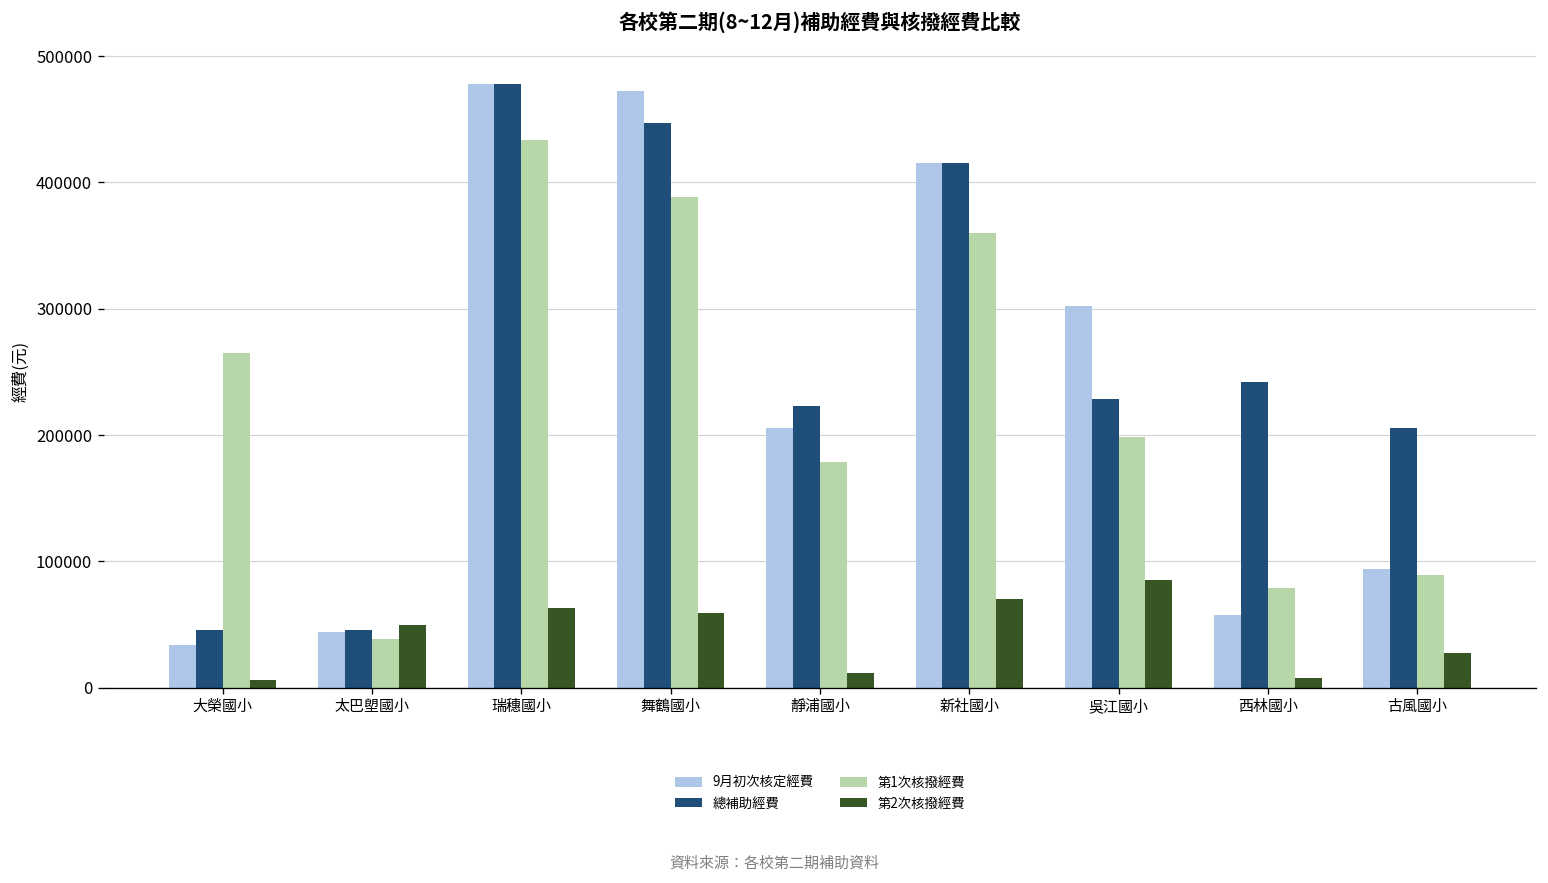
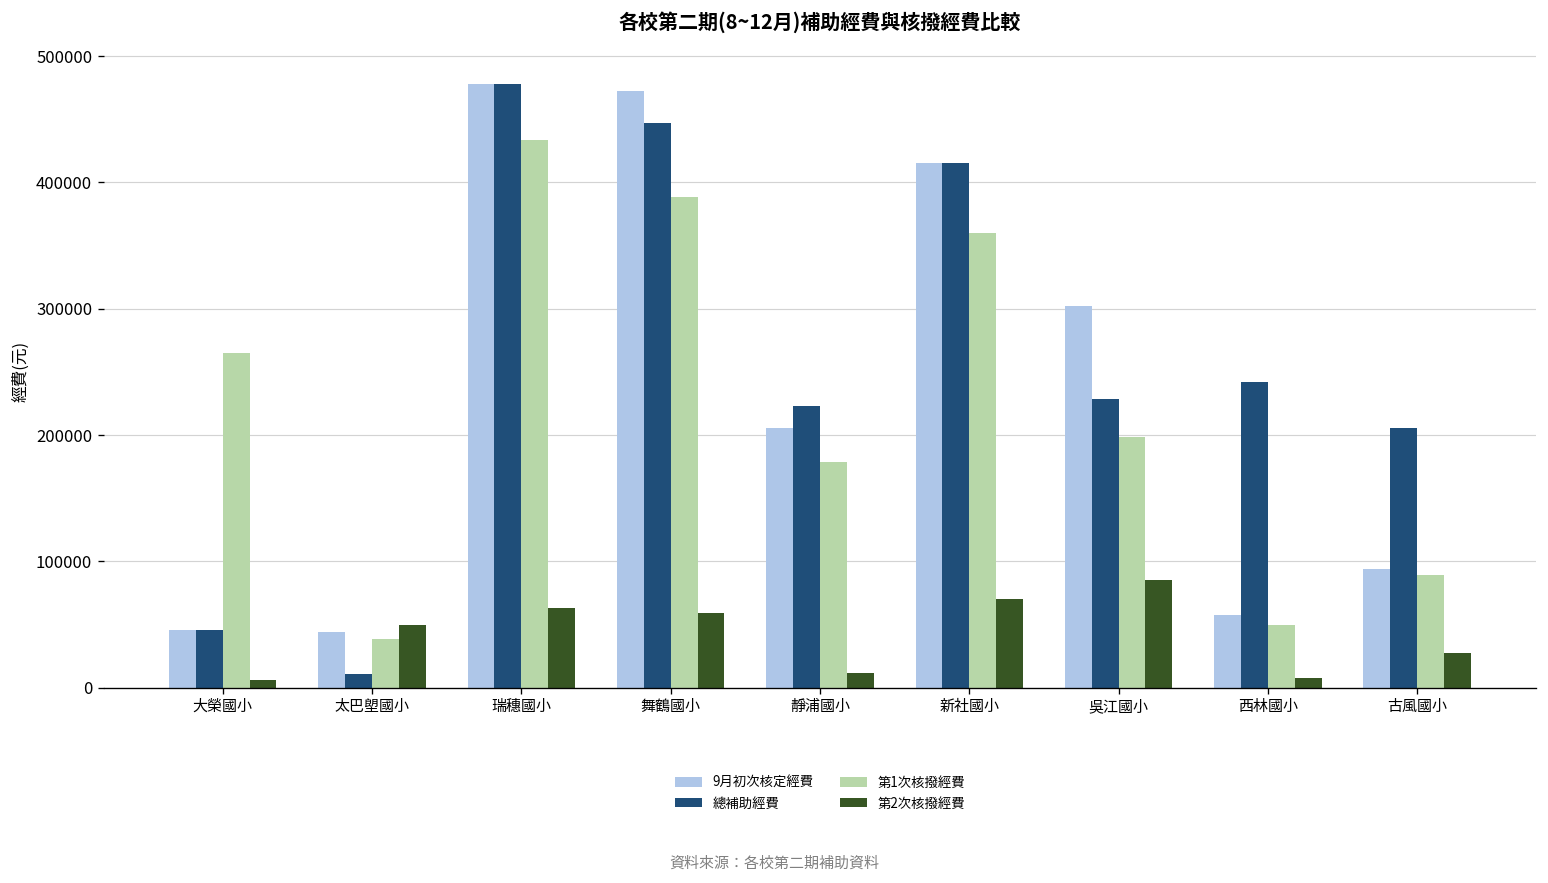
9月初次核定經費, 大榮國小: 34000 -> 46000
總補助經費, 太巴塱國小: 46000 -> 11000
第1次核撥經費, 西林國小: 79000 -> 50000
